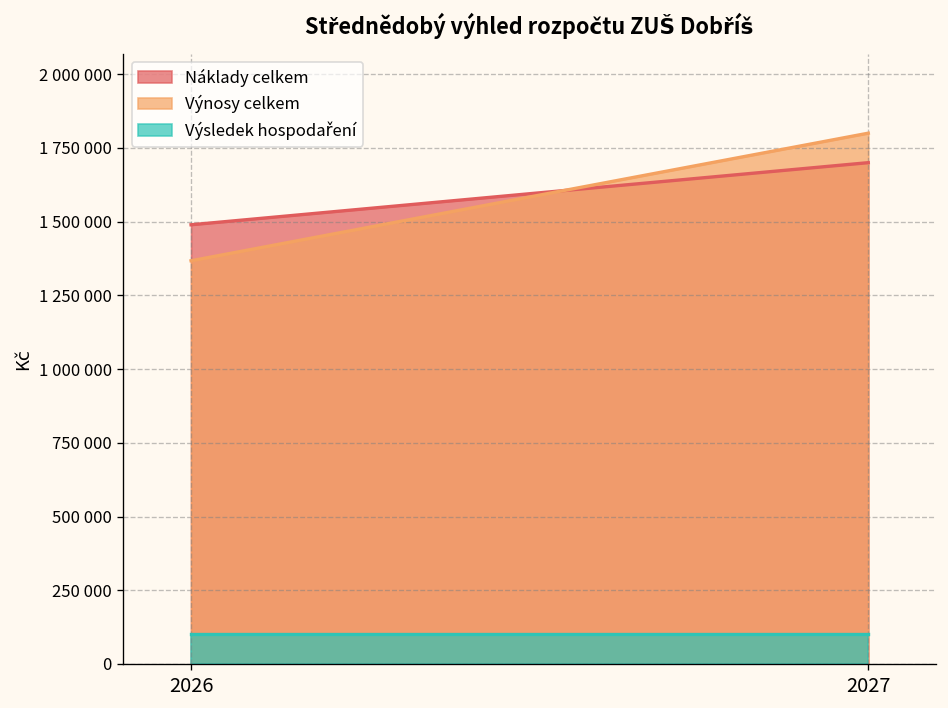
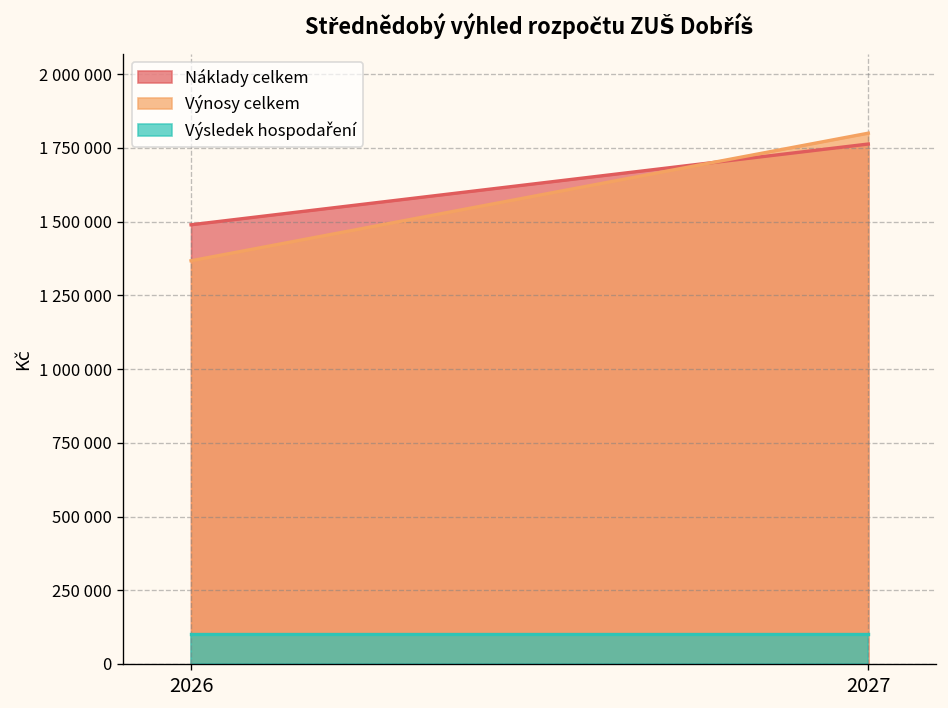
Náklady celkem, 2027: 1700000 -> 1760000
